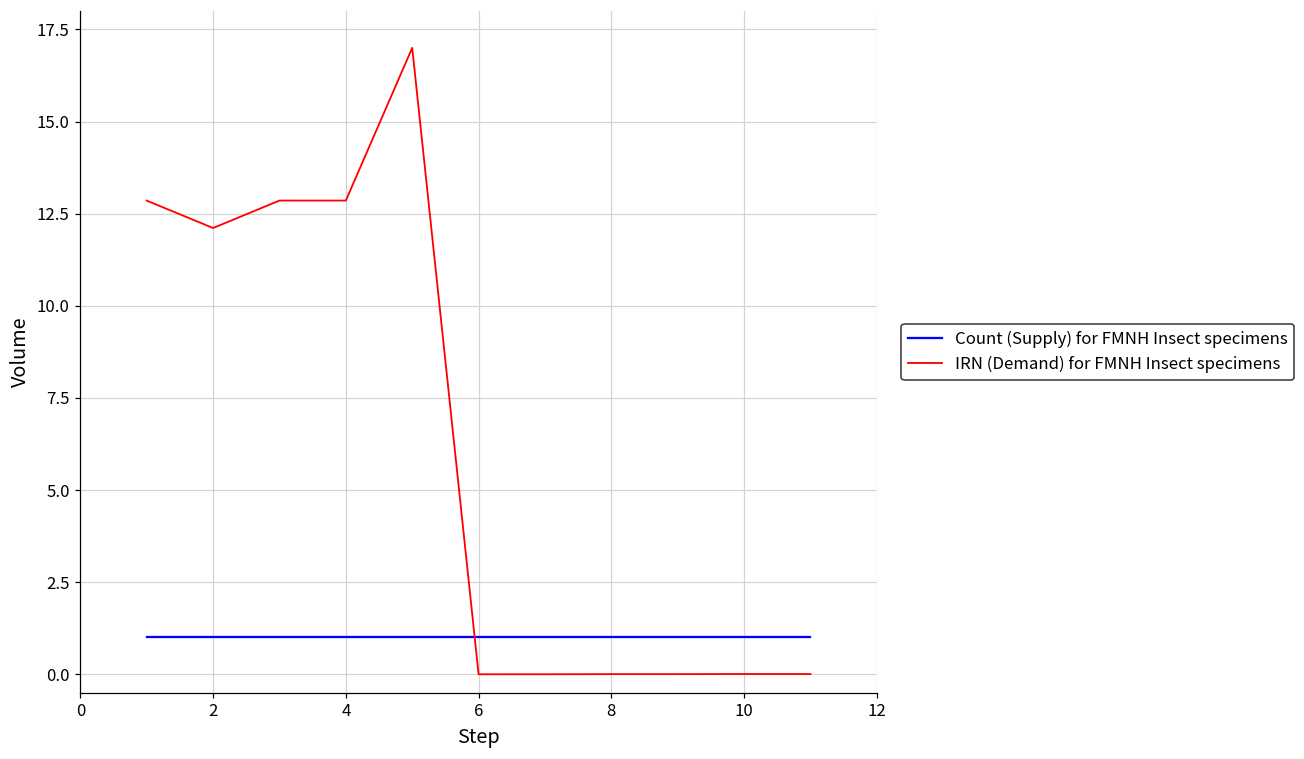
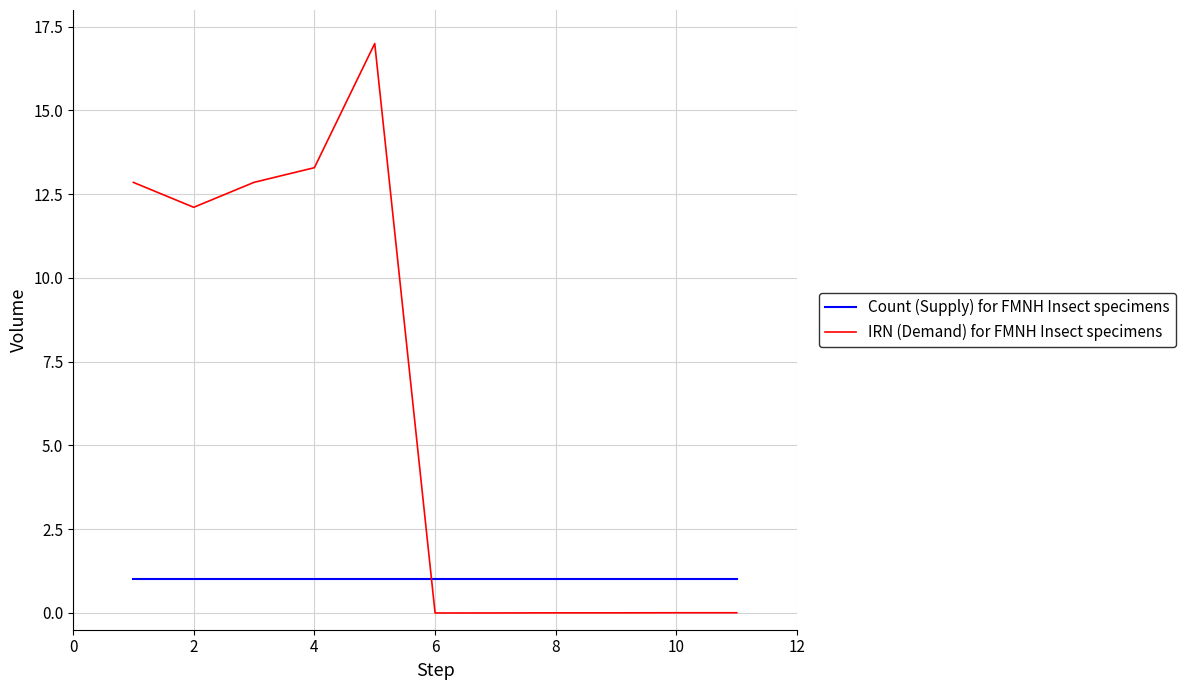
IRN (Demand) for FMNH Insect specimens, 4: 12.9 -> 13.3
